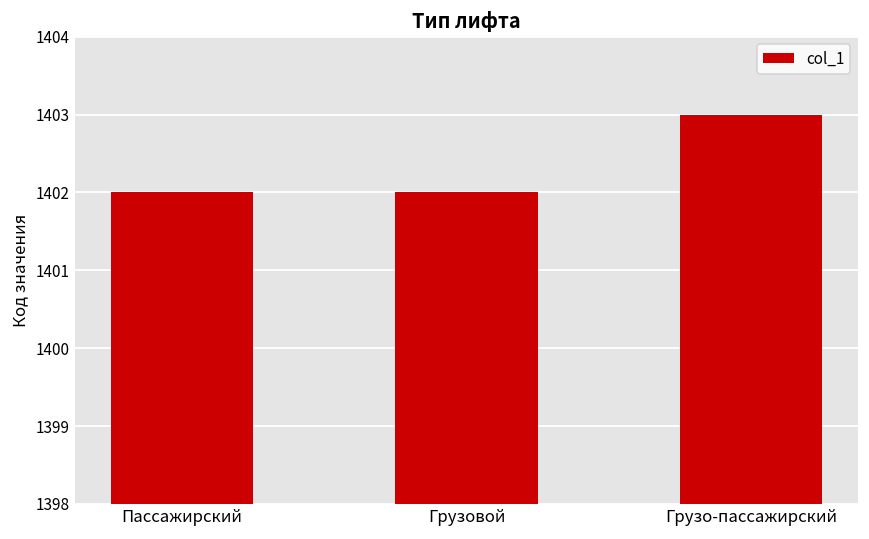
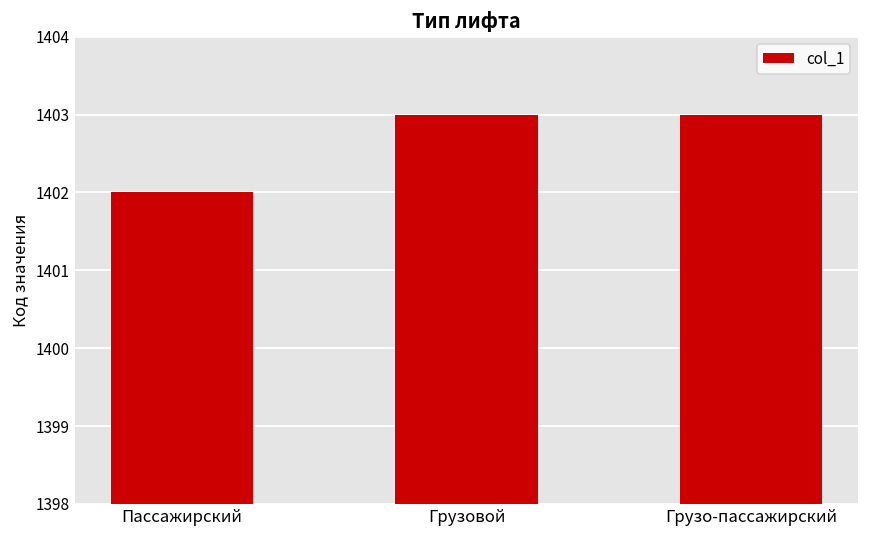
Грузовой: 1402 -> 1403
